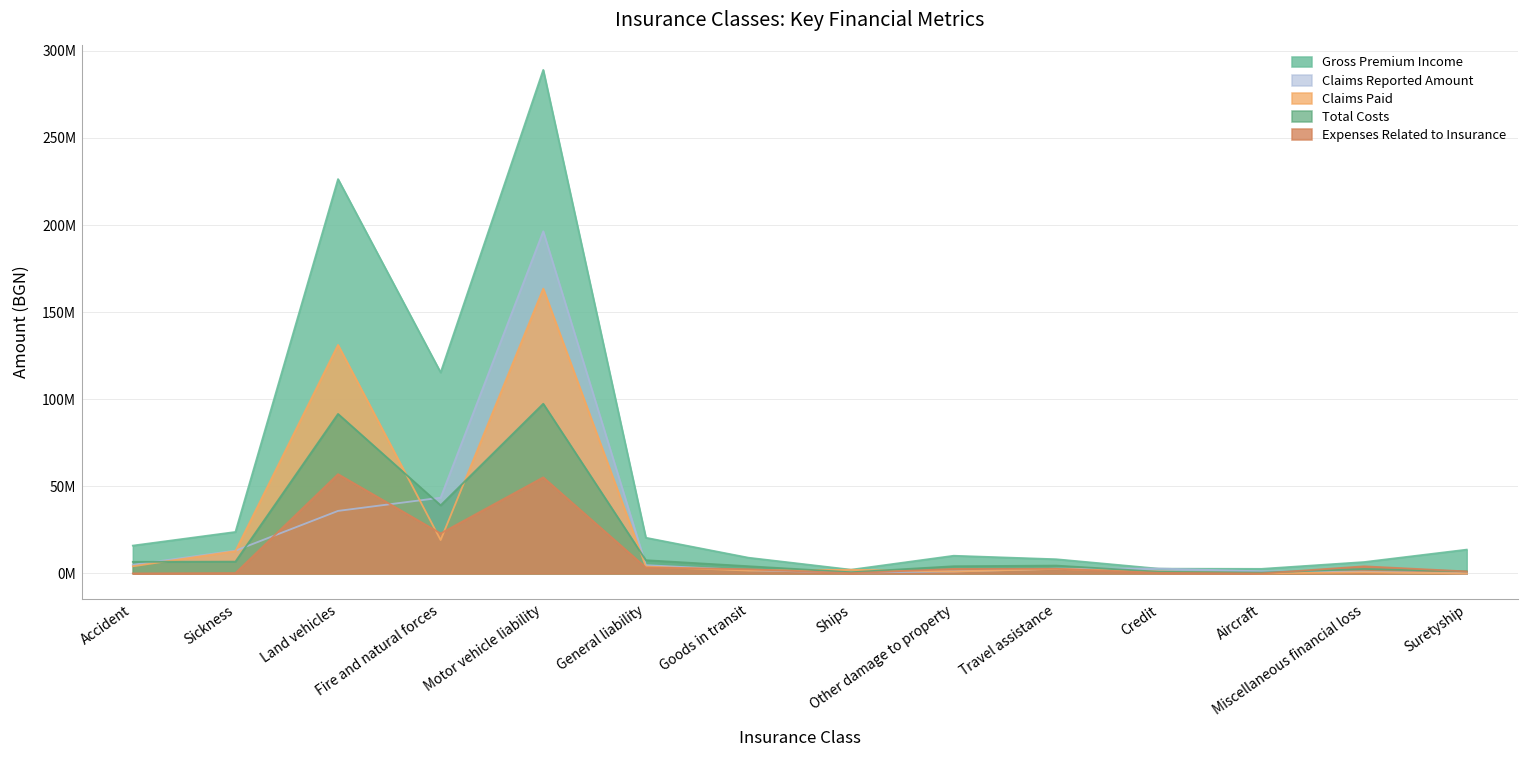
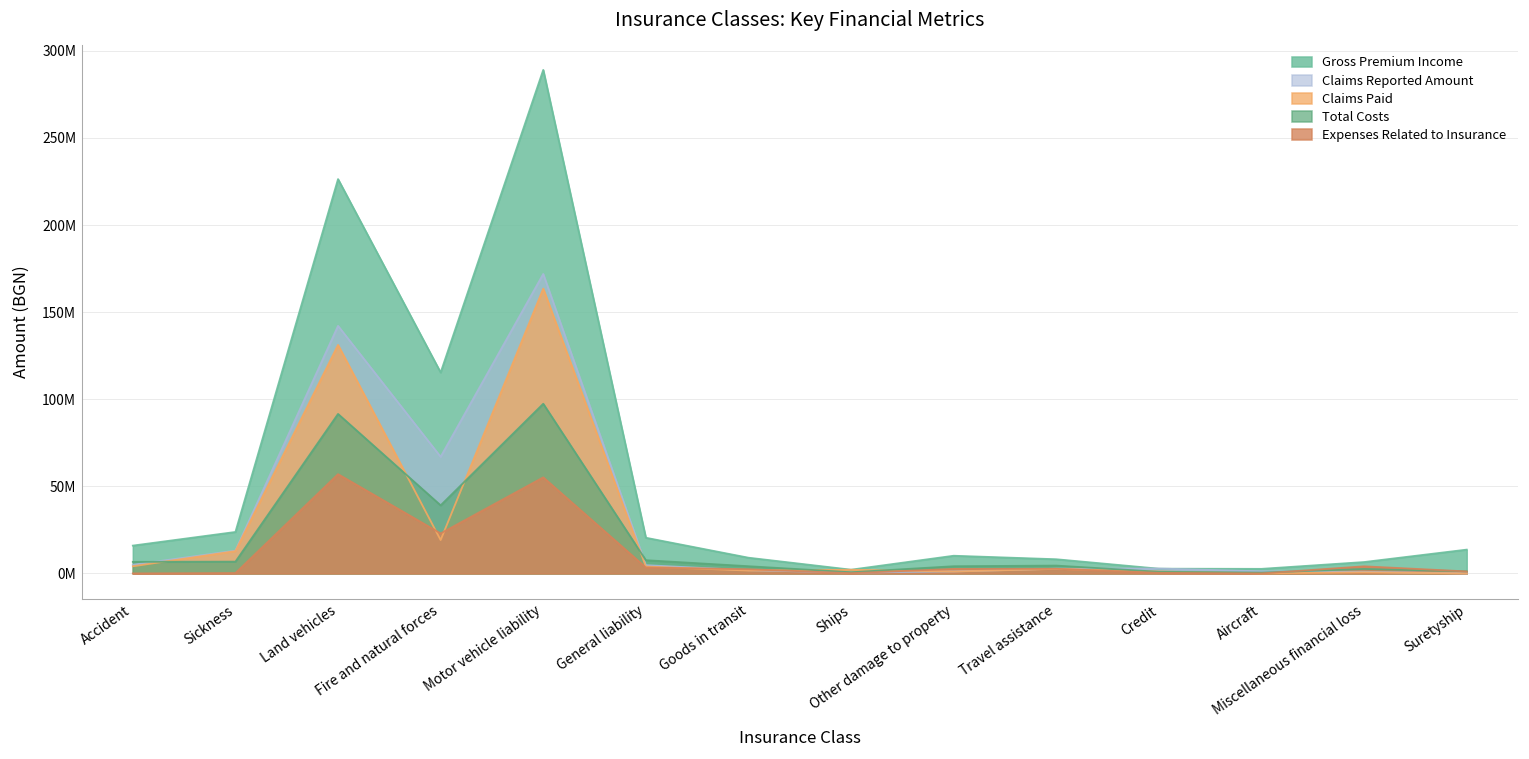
Claims Reported Amount, Land vehicles: 36000000 -> 142000000
Claims Reported Amount, Fire and natural forces: 44000000 -> 67000000
Claims Reported Amount, Motor vehicle liability: 196000000 -> 172000000
